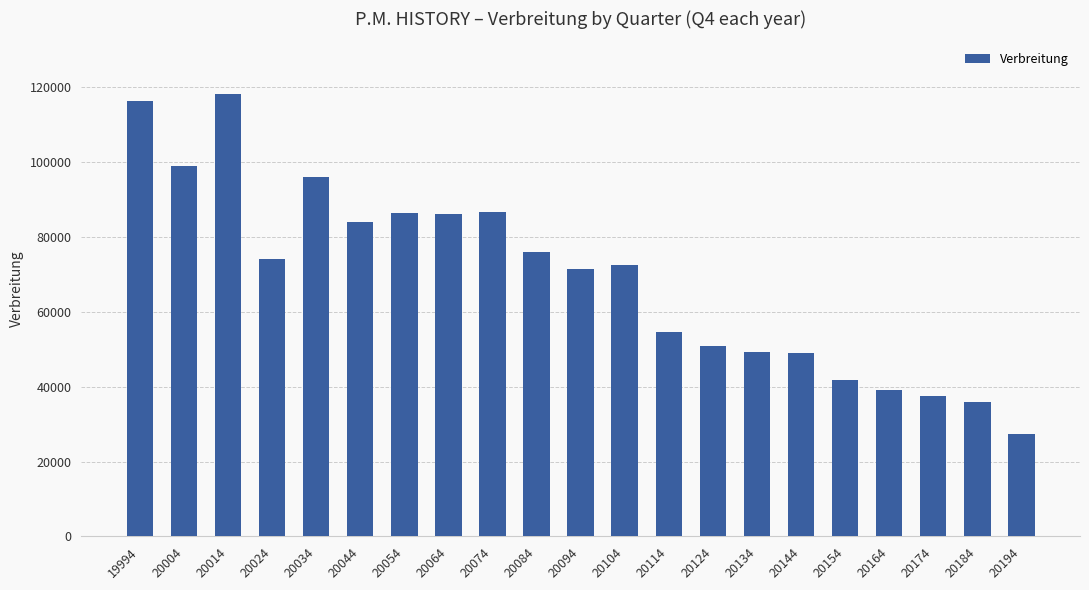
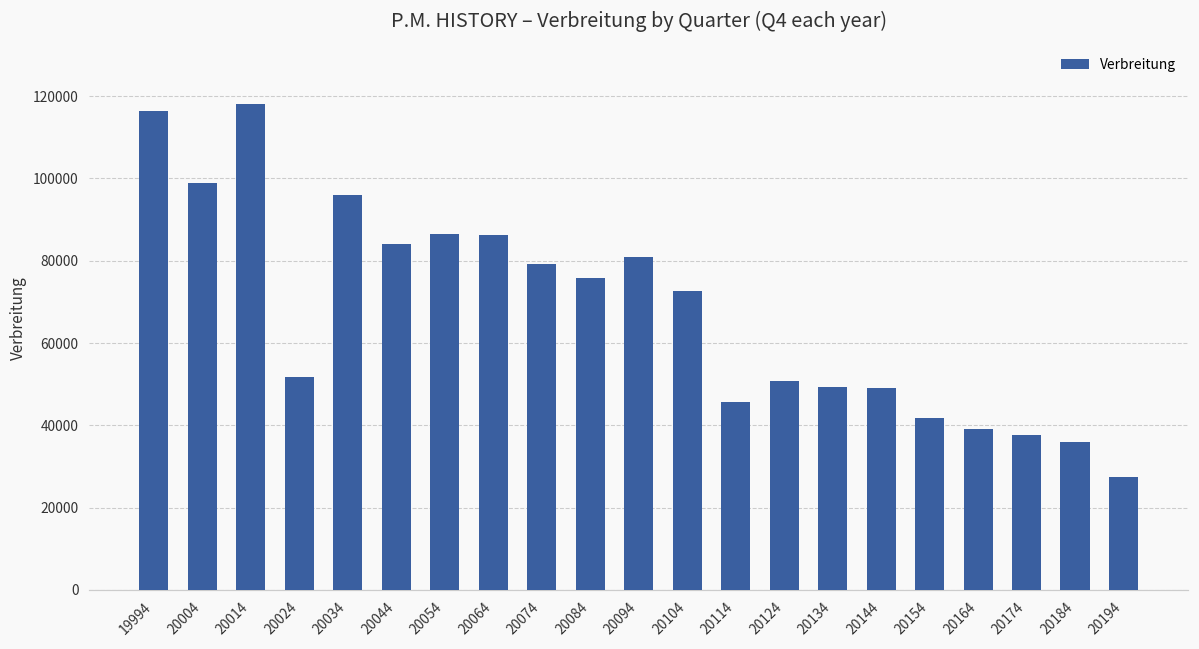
20024: 74000 -> 52000
20074: 87000 -> 79000
20094: 71000 -> 81000
20114: 55000 -> 46000
